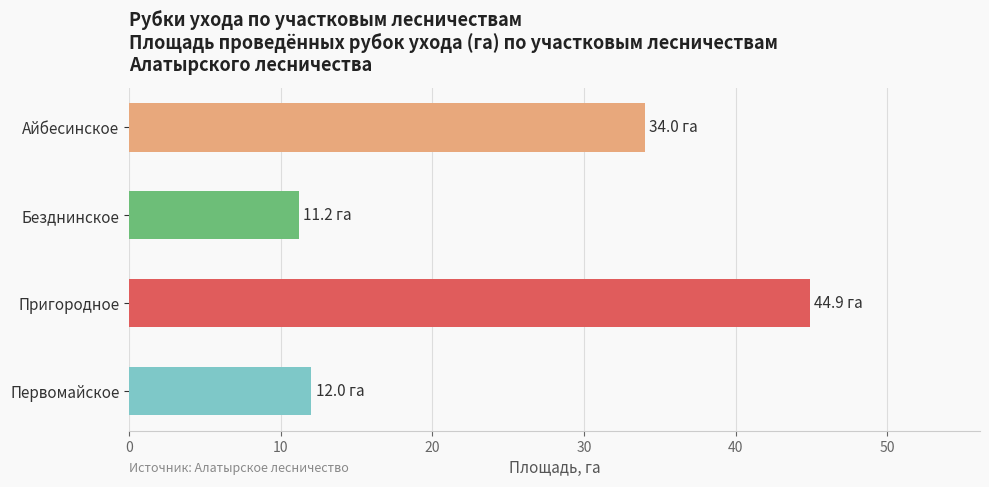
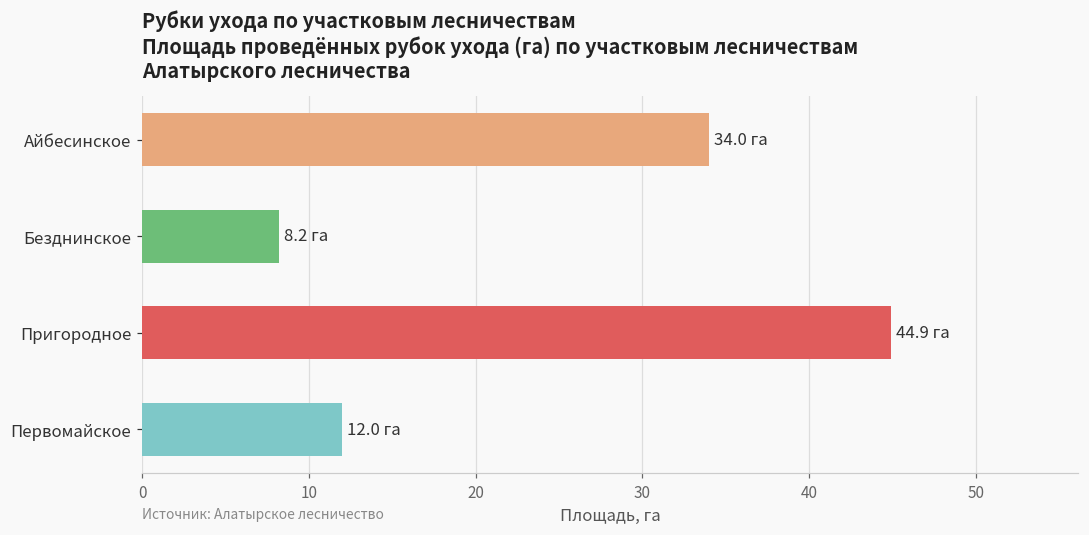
Безднинское: 11.2 -> 8.2
